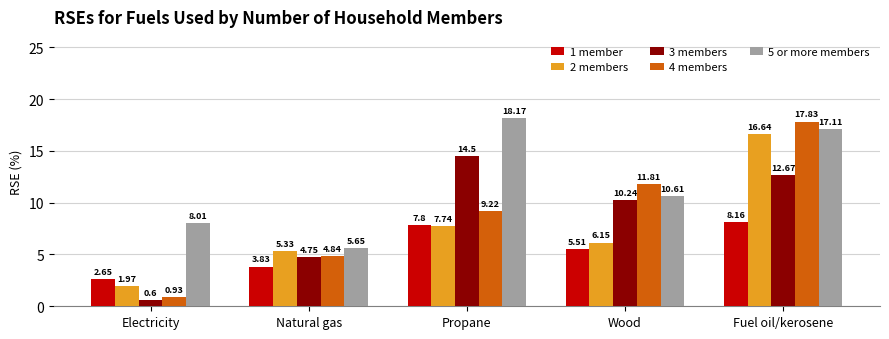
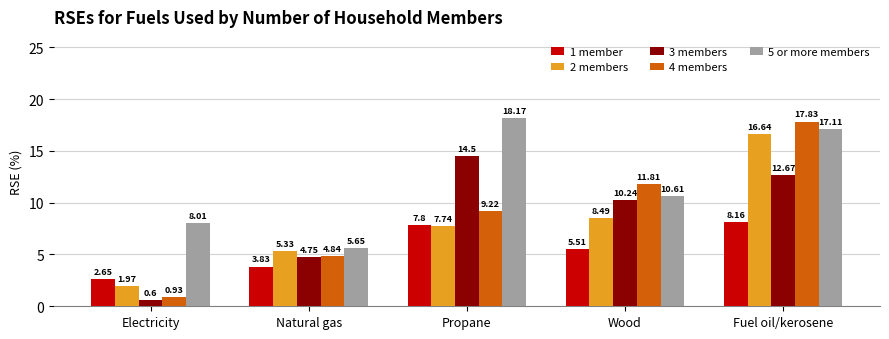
2 members, Wood: 6.15 -> 8.49
